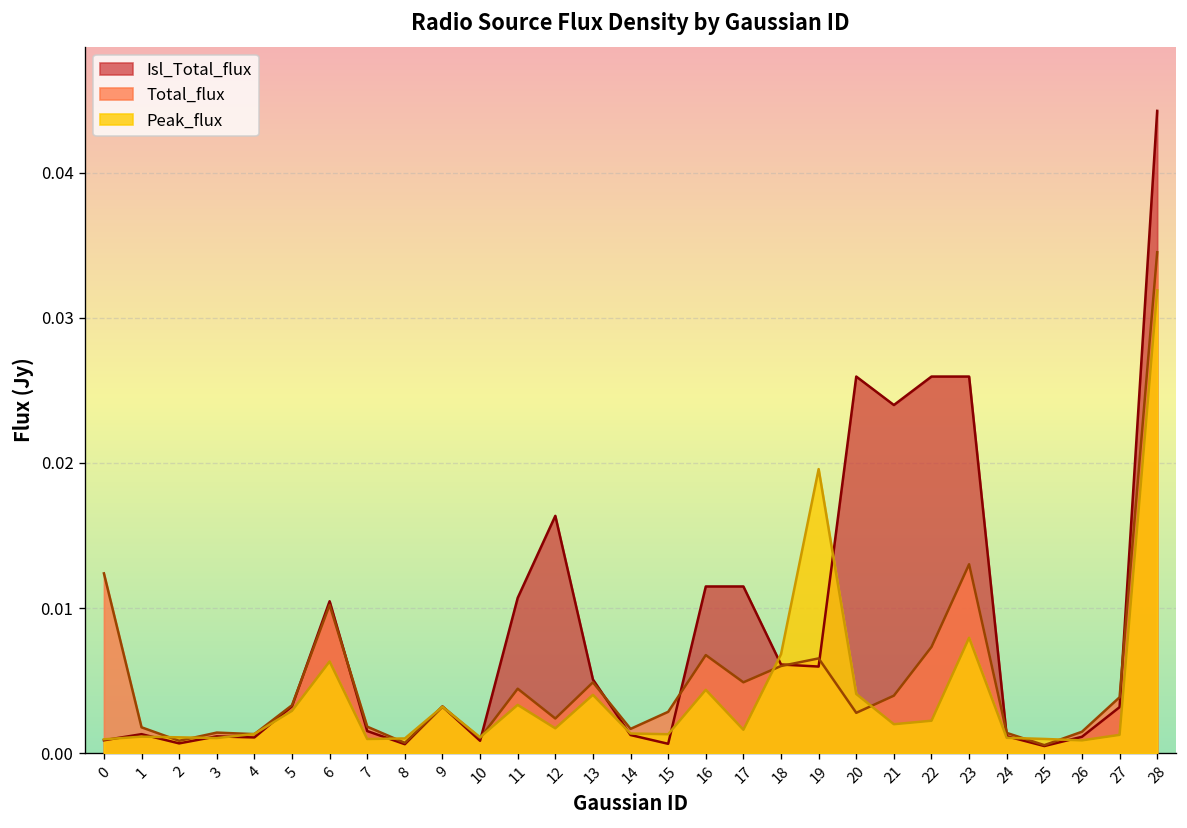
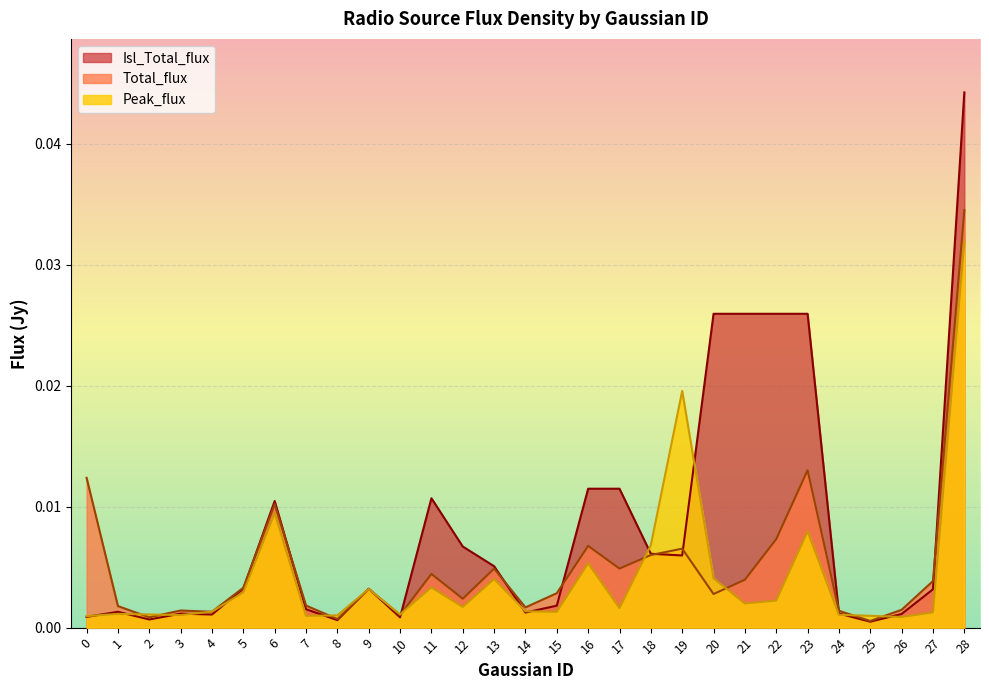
Peak_flux, 6: 0.0063 -> 0.0095
Isl_Total_flux, 12: 0.0164 -> 0.0067
Isl_Total_flux, 15: 0.0006 -> 0.0018
Peak_flux, 16: 0.0044 -> 0.0053
Isl_Total_flux, 21: 0.0240 -> 0.0260
